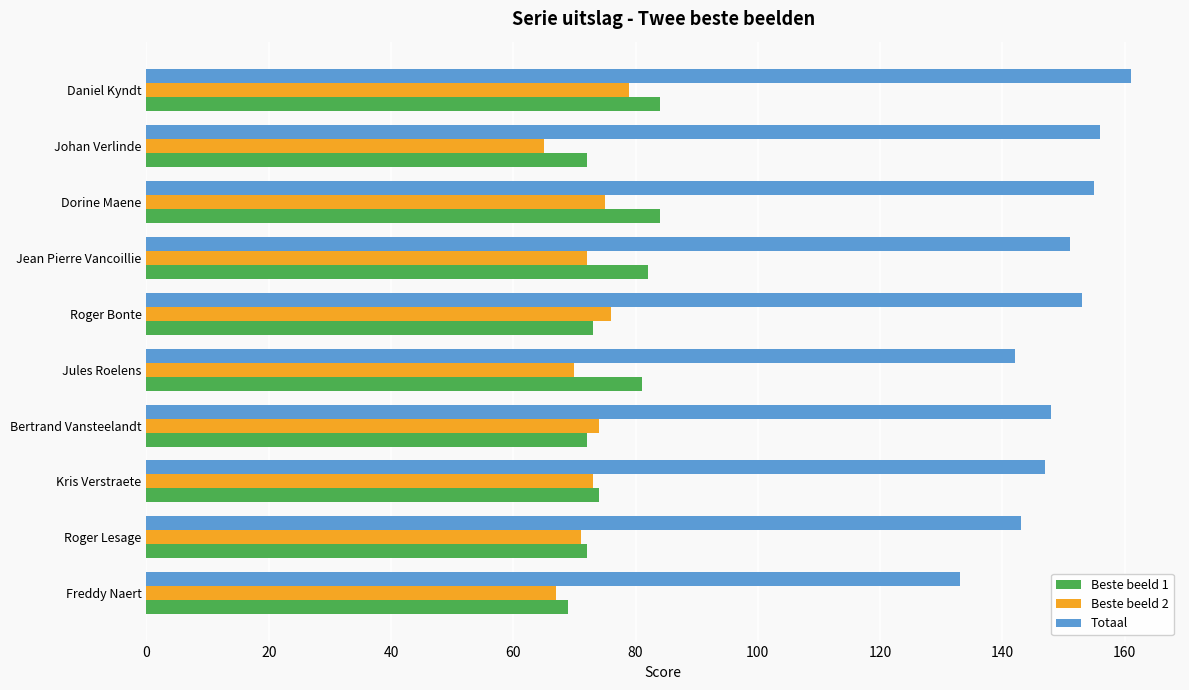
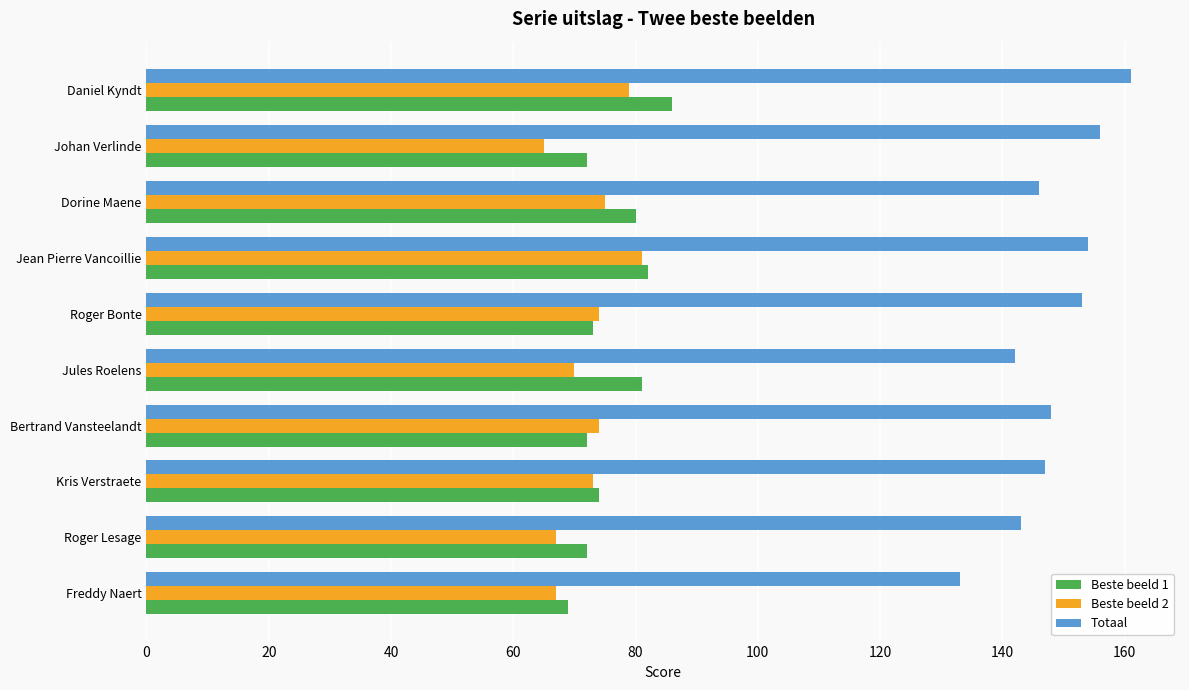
Beste beeld 1, Daniel Kyndt: 84 -> 86
Totaal, Dorine Maene: 155 -> 146
Beste beeld 1, Dorine Maene: 84 -> 80
Totaal, Jean Pierre Vancoillie: 151 -> 154
Beste beeld 2, Jean Pierre Vancoillie: 72 -> 81
Beste beeld 2, Roger Bonte: 76 -> 74
Beste beeld 2, Roger Lesage: 71 -> 67
